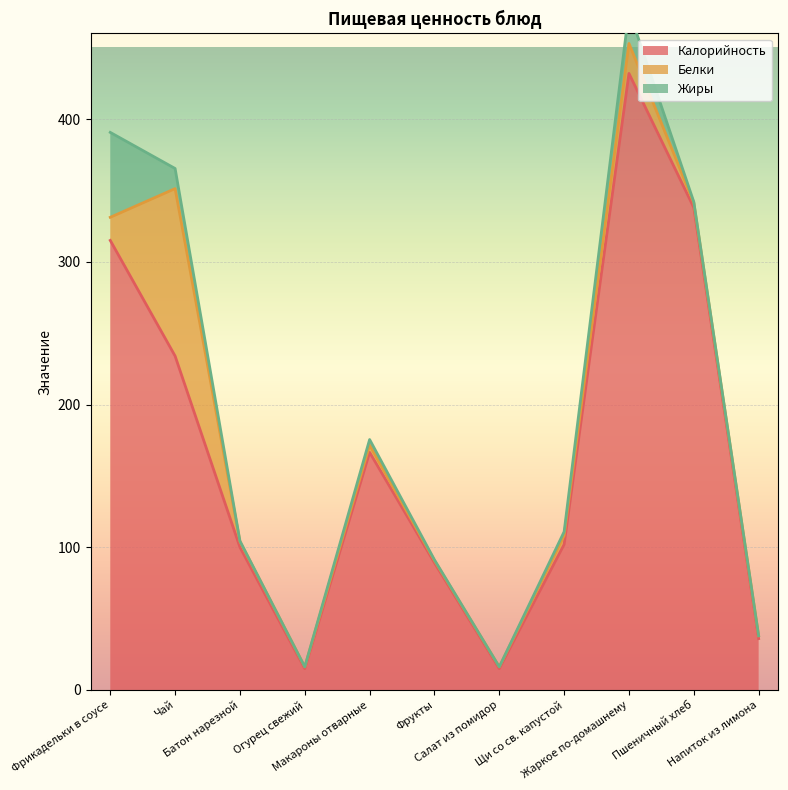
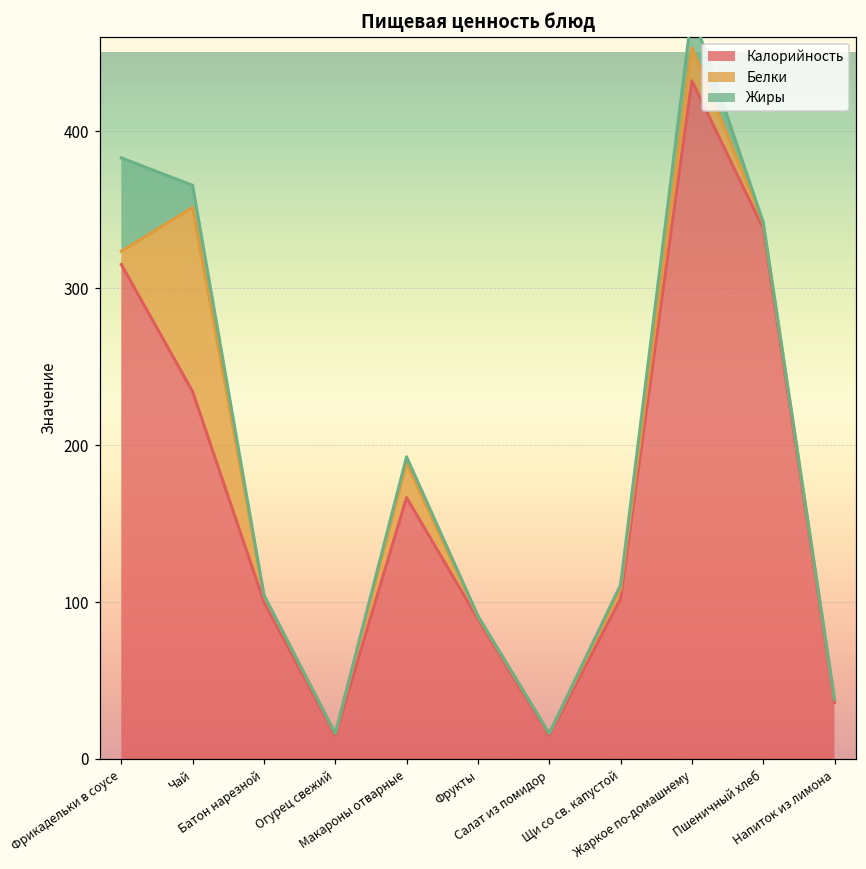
Белки, Фрикадельки в соусе: 16 -> 8
Белки, Макароны отварные: 5 -> 22
